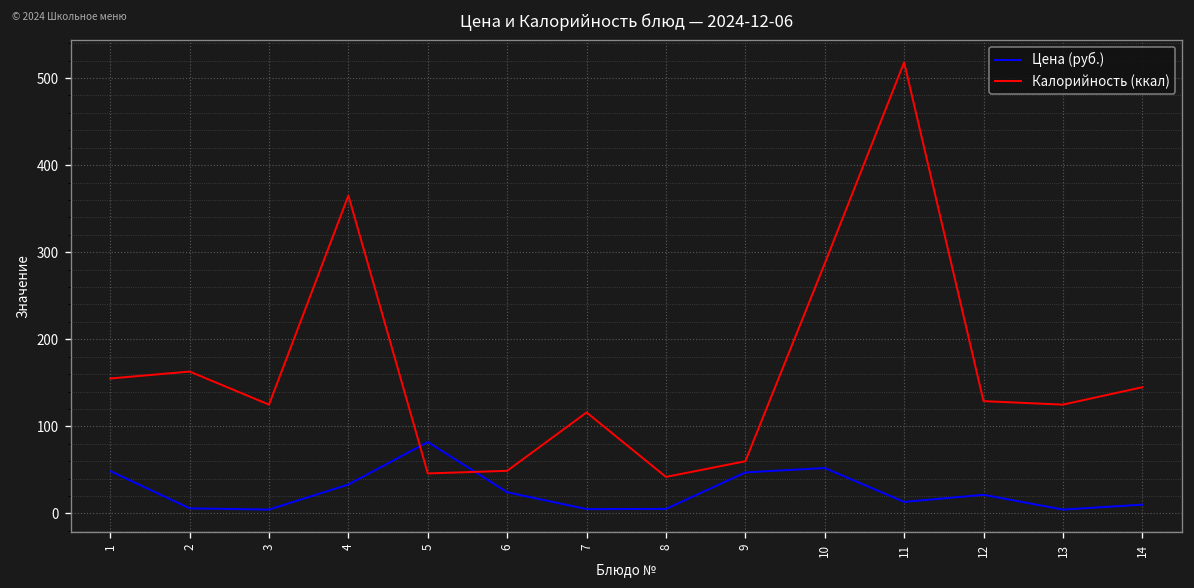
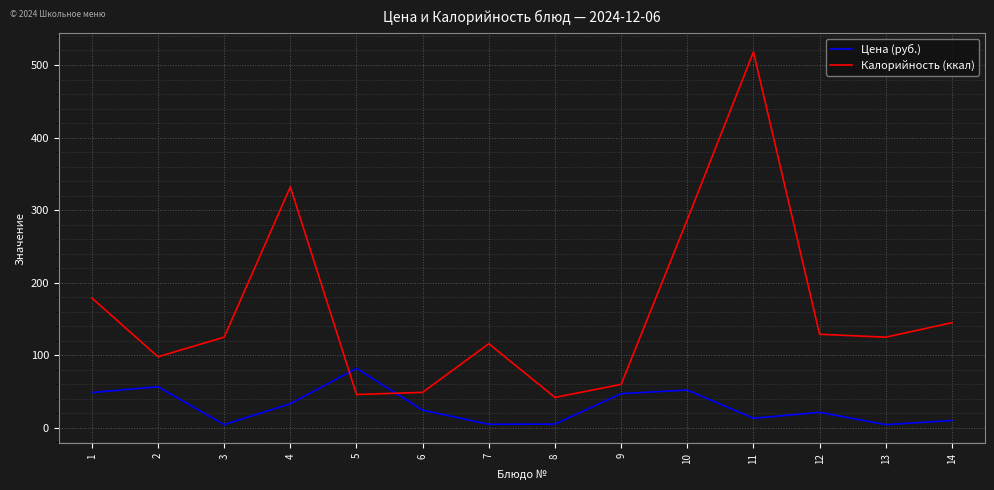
Калорийность (ккал), 1: 160 -> 180
Цена (руб.), 2: 10 -> 60
Калорийность (ккал), 2: 160 -> 100
Калорийность (ккал), 4: 370 -> 330
